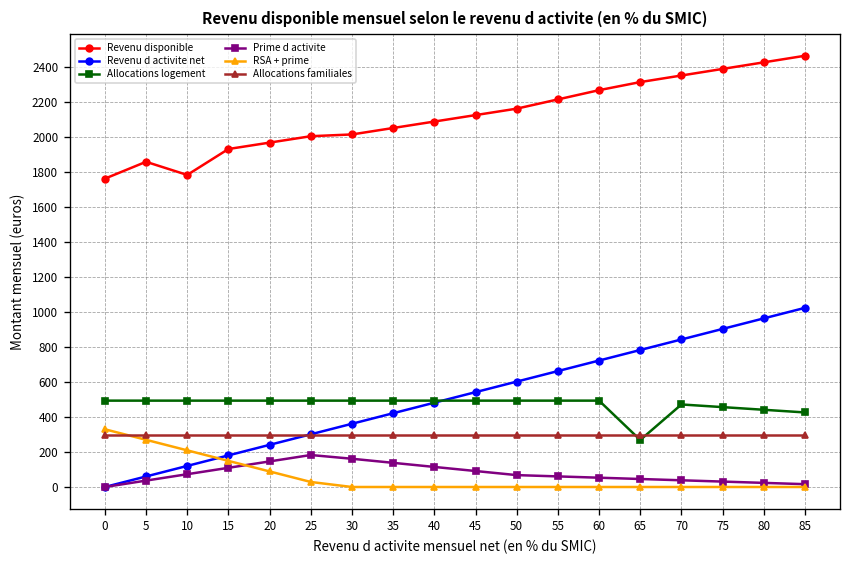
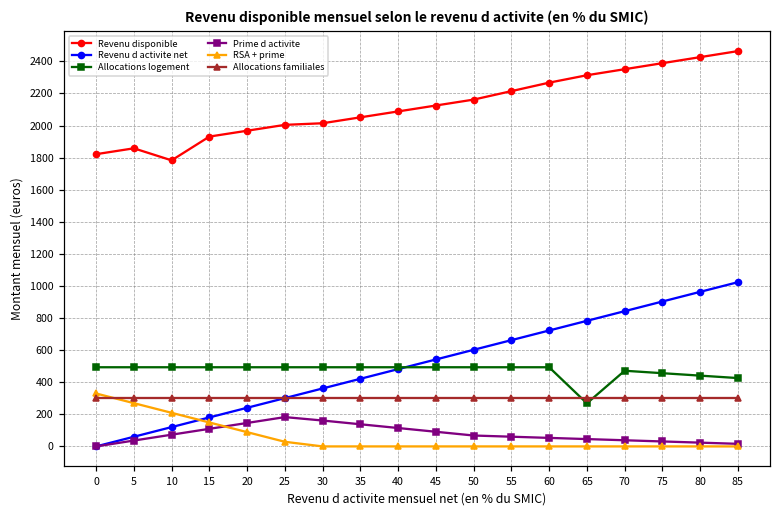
Revenu disponible, 0: 1760 -> 1820
